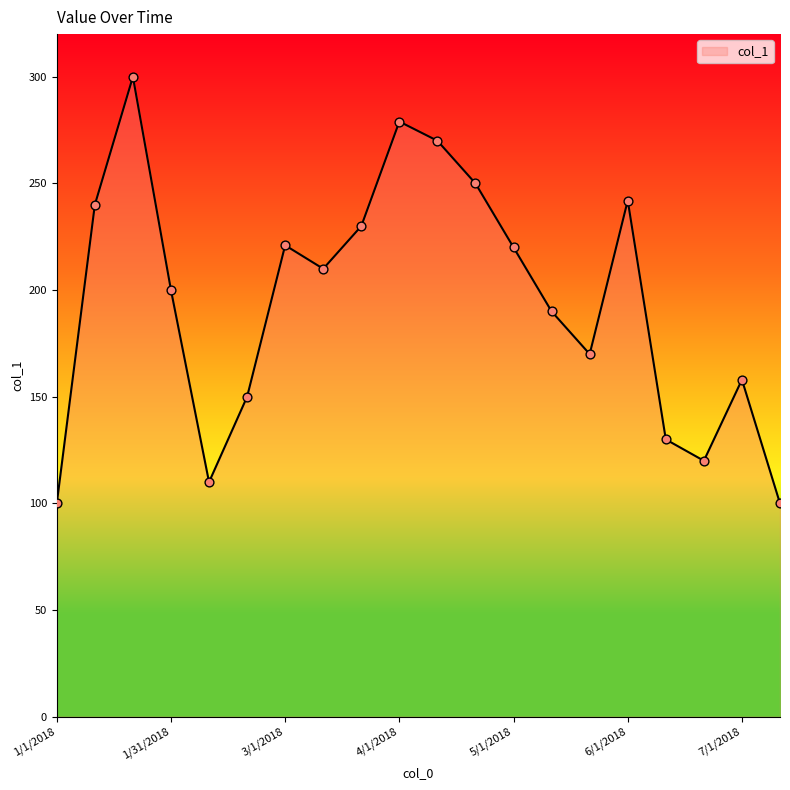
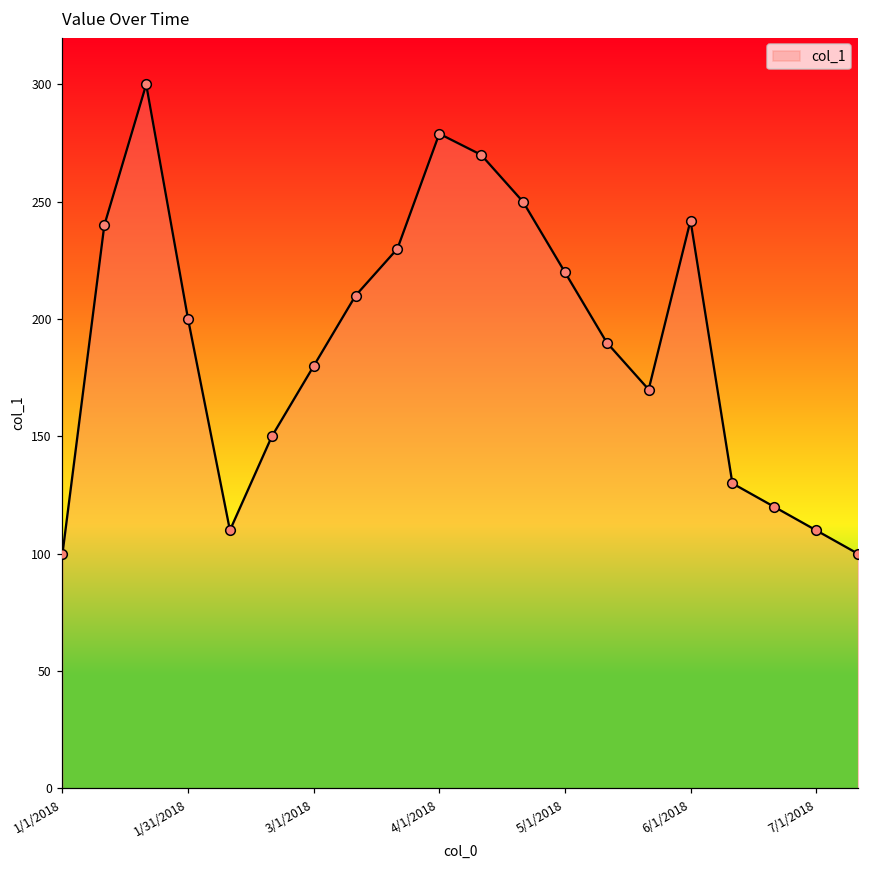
3/1/2018: 221 -> 180
7/1/2018: 158 -> 110
